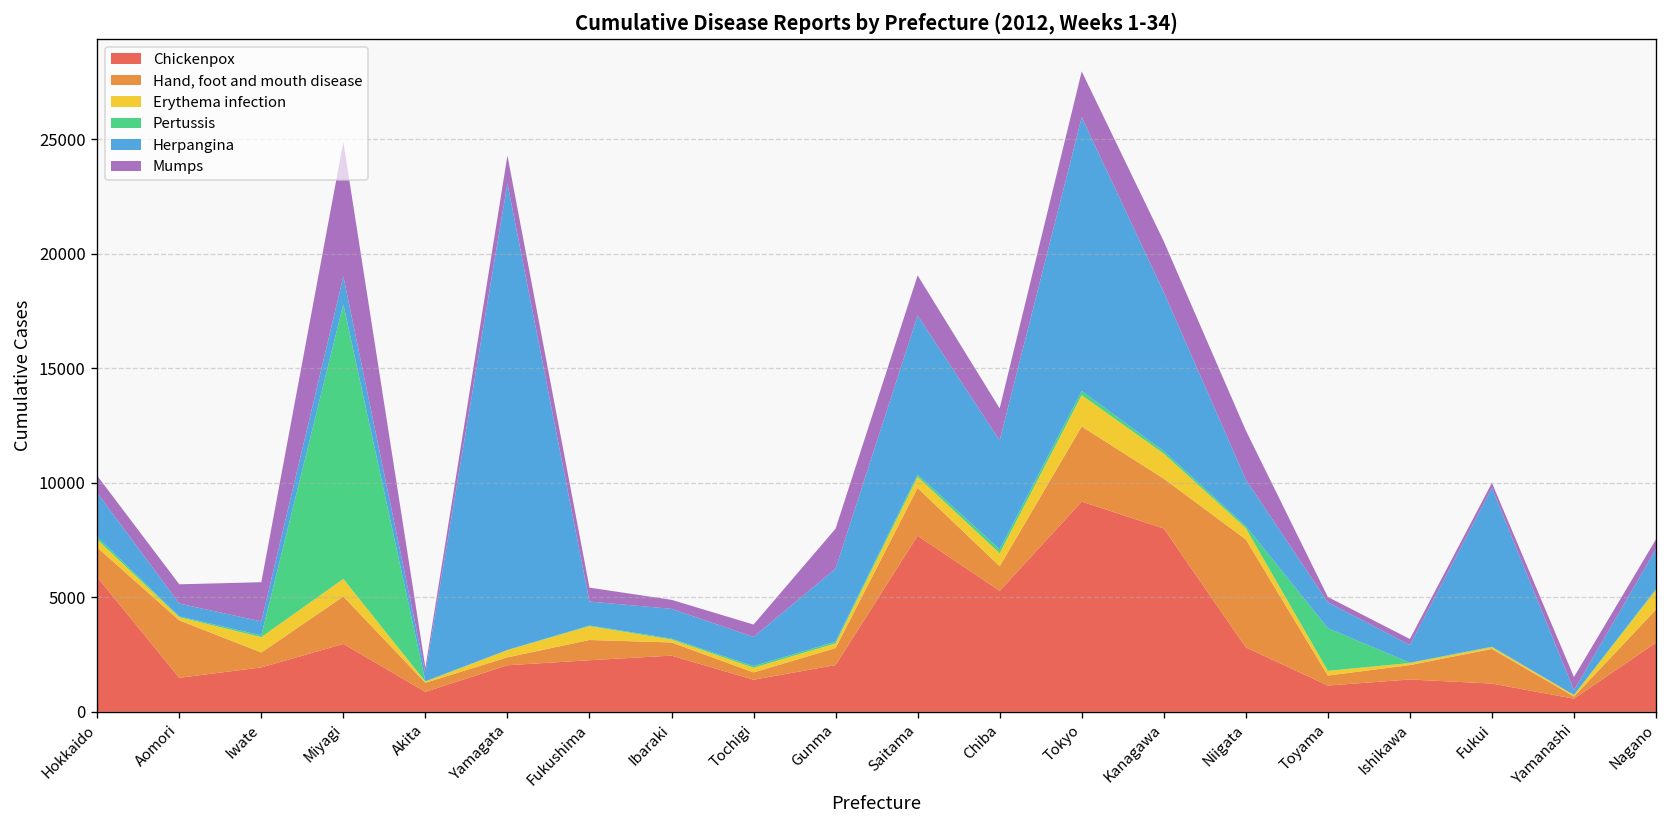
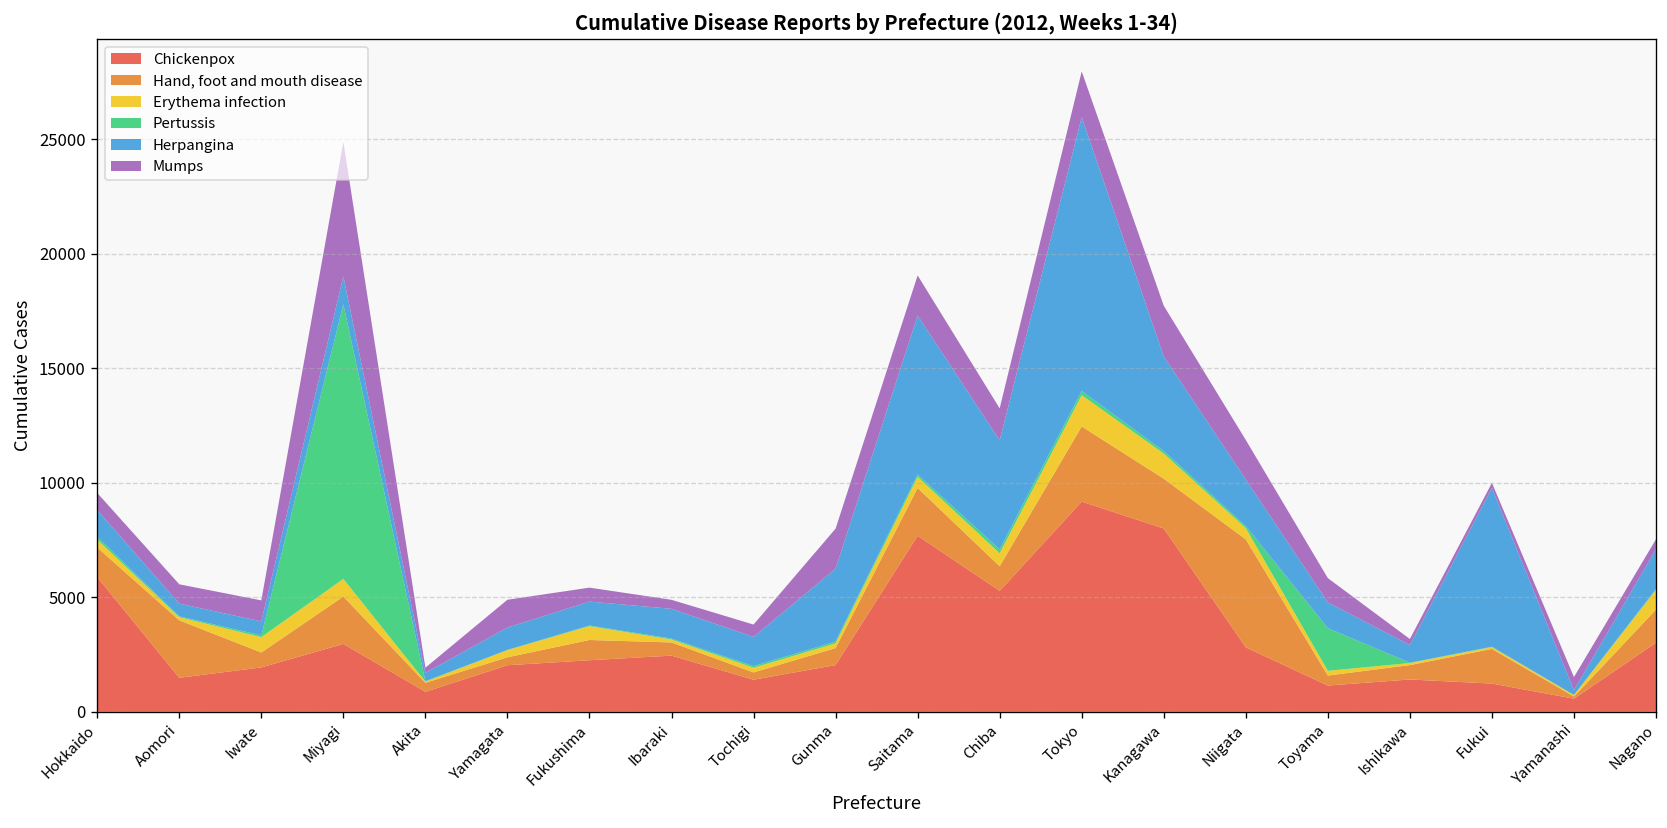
Herpangina, Hokkaido: 1900 -> 1200
Mumps, Iwate: 1700 -> 900
Herpangina, Yamagata: 20400 -> 1000
Herpangina, Kanagawa: 6900 -> 4100
Mumps, Niigata: 2100 -> 1700
Mumps, Toyama: 200 -> 1100
